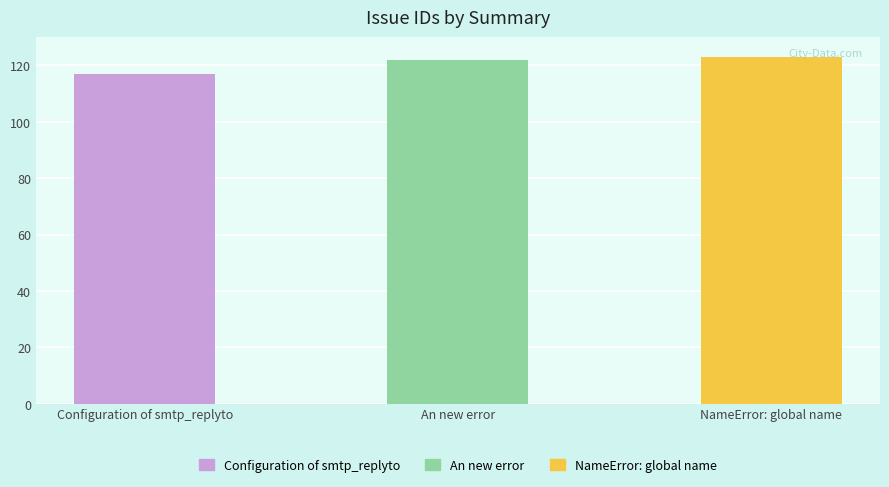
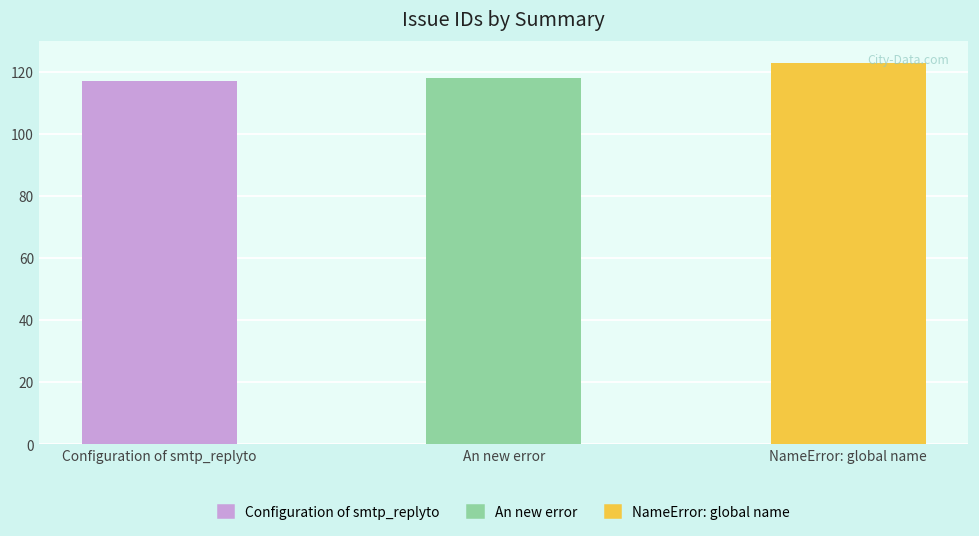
An new error: 122 -> 118
